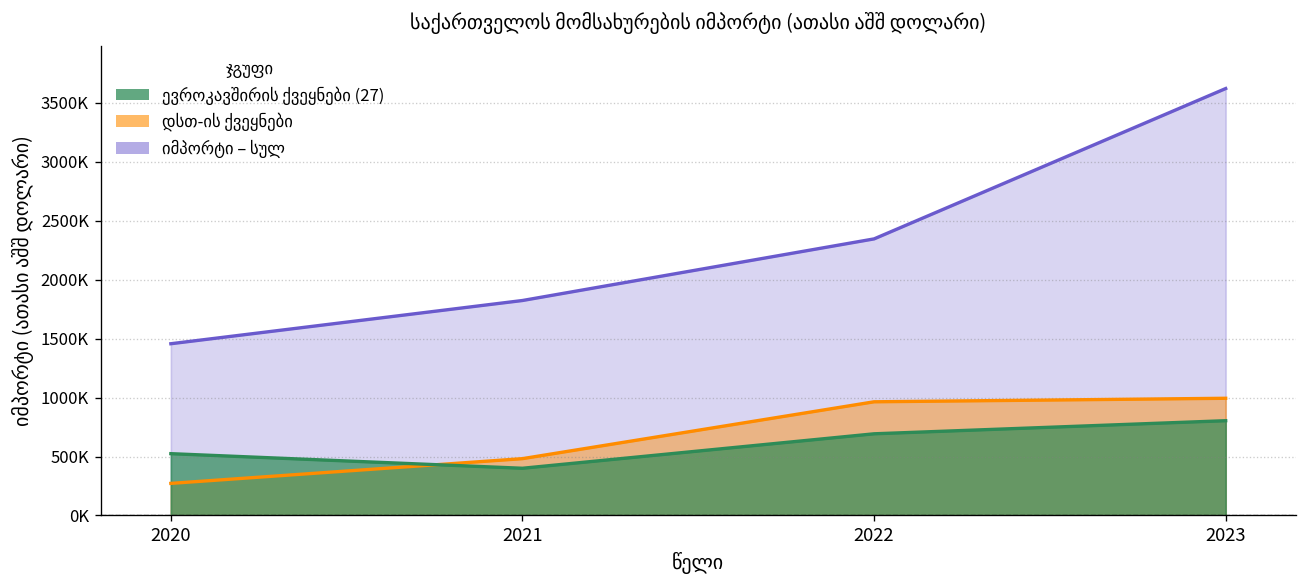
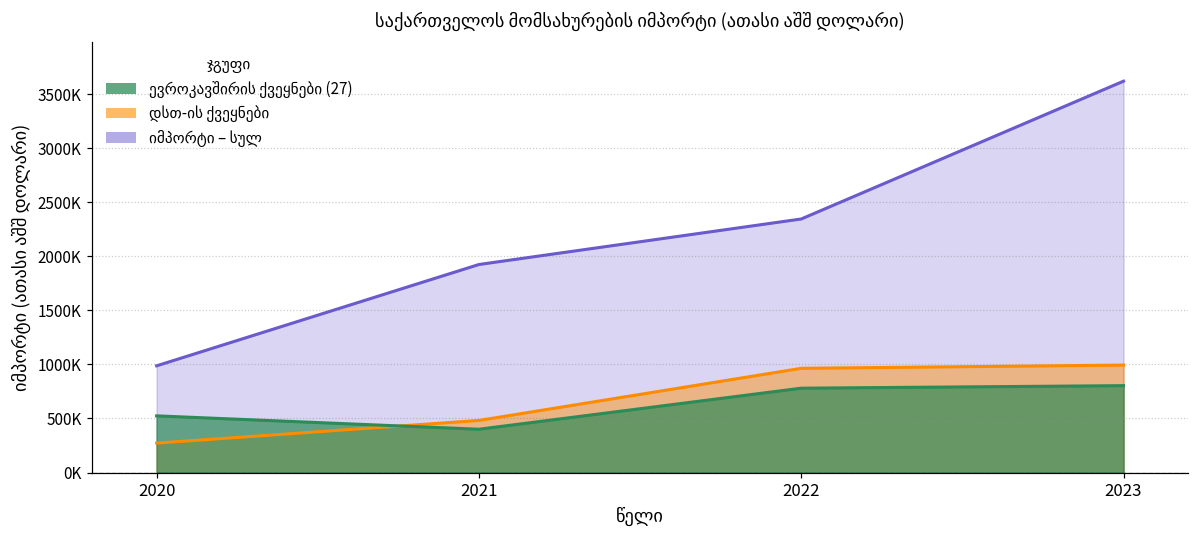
იმპორტი – სულ, 2020: 1500000 -> 1000000
იმპორტი – სულ, 2021: 1800000 -> 1900000
ევროკავშირის ქვეყნები (27), 2022: 700000 -> 800000
